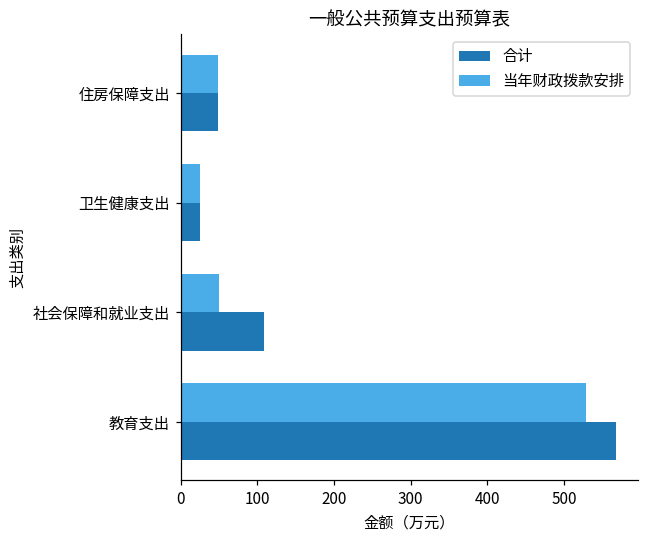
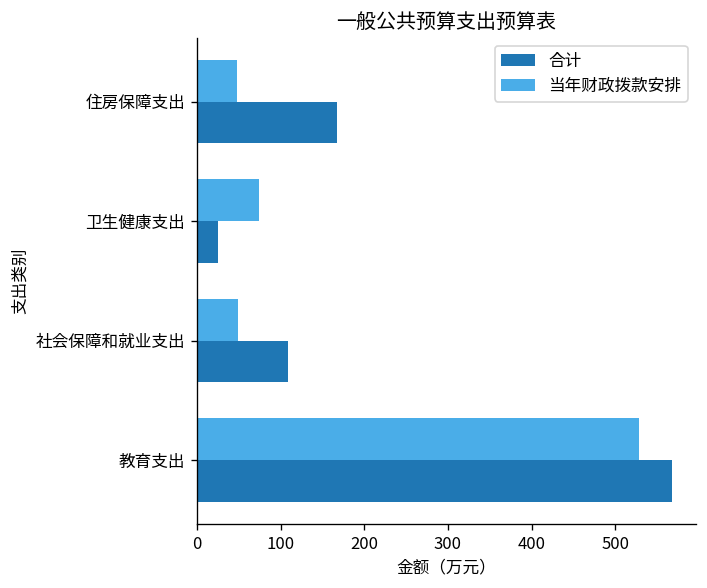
合计, 住房保障支出: 50 -> 170
当年财政拨款安排, 卫生健康支出: 20 -> 70
